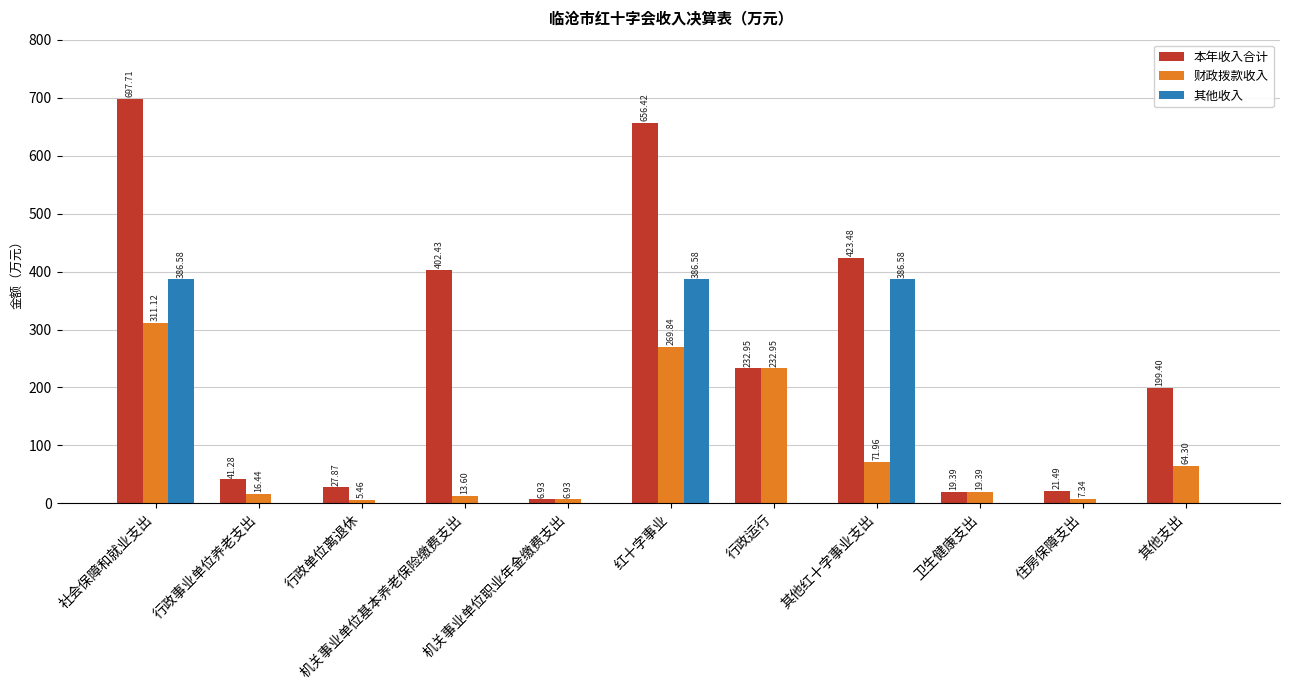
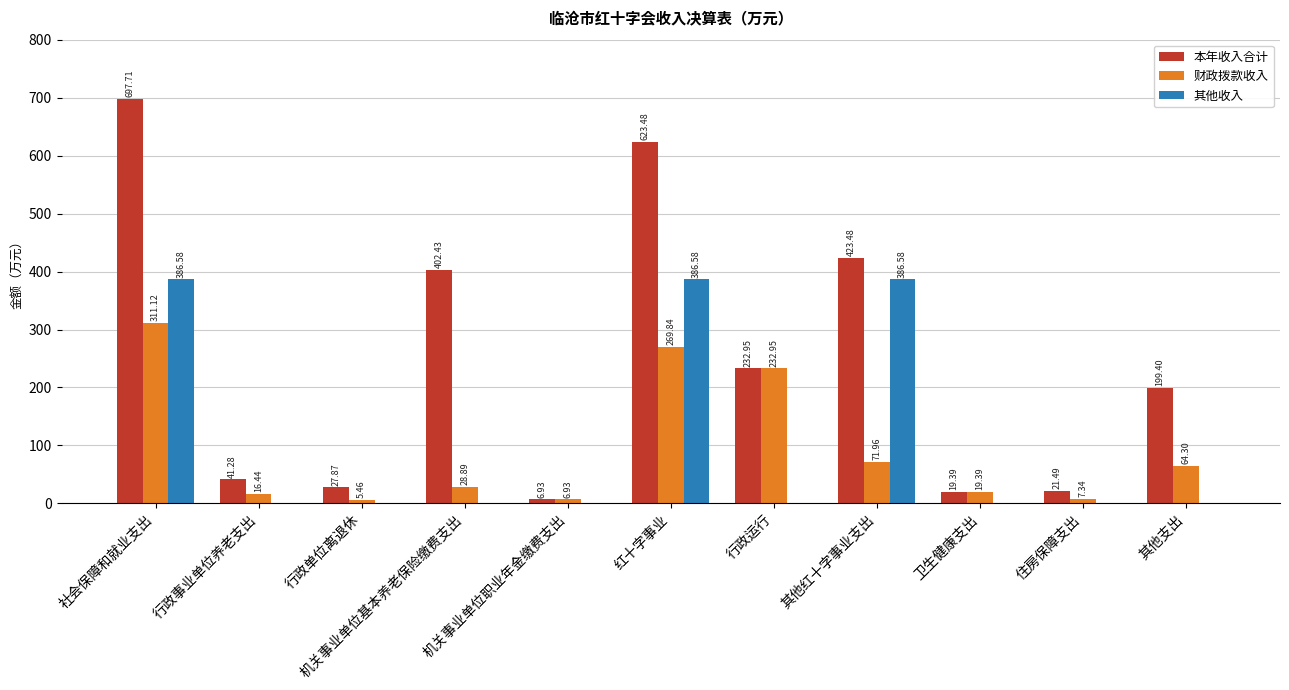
财政拨款收入, 机关事业单位基本养老保险缴费支出: 13.60 -> 28.89
本年收入合计, 红十字事业: 656.42 -> 623.48
